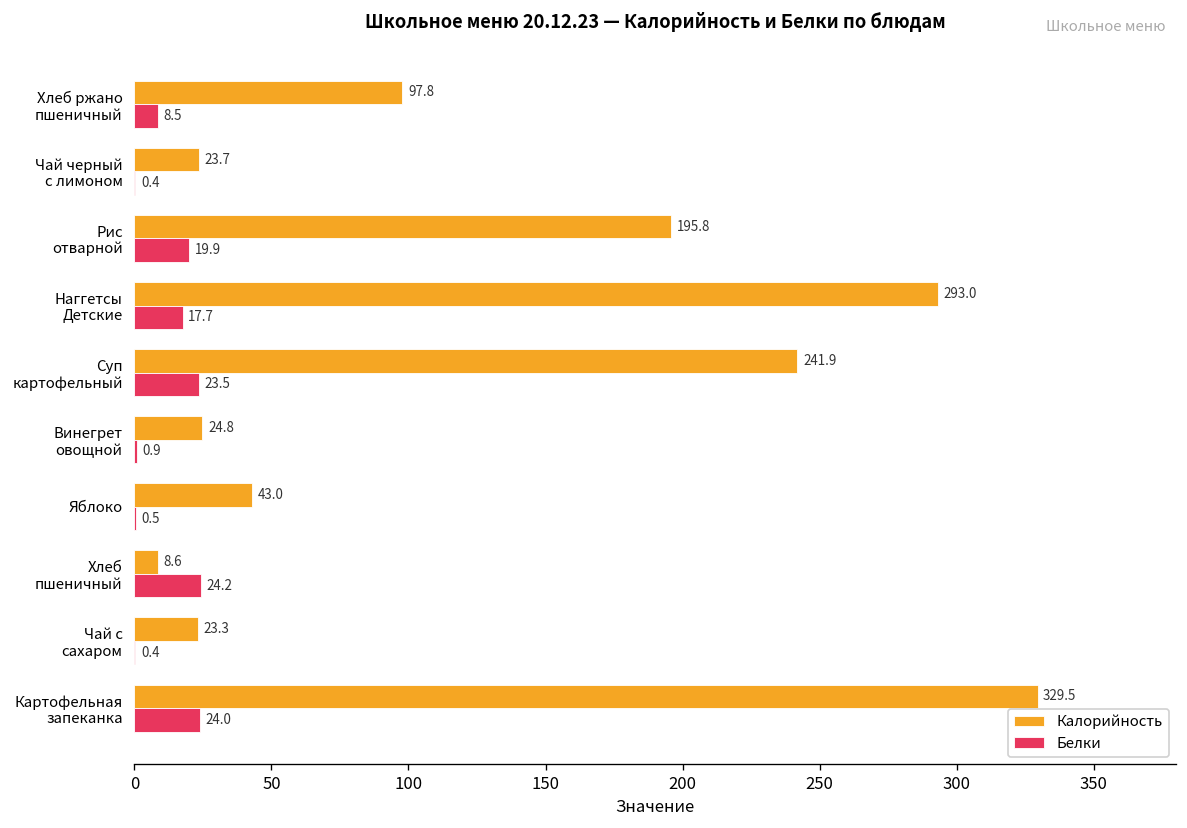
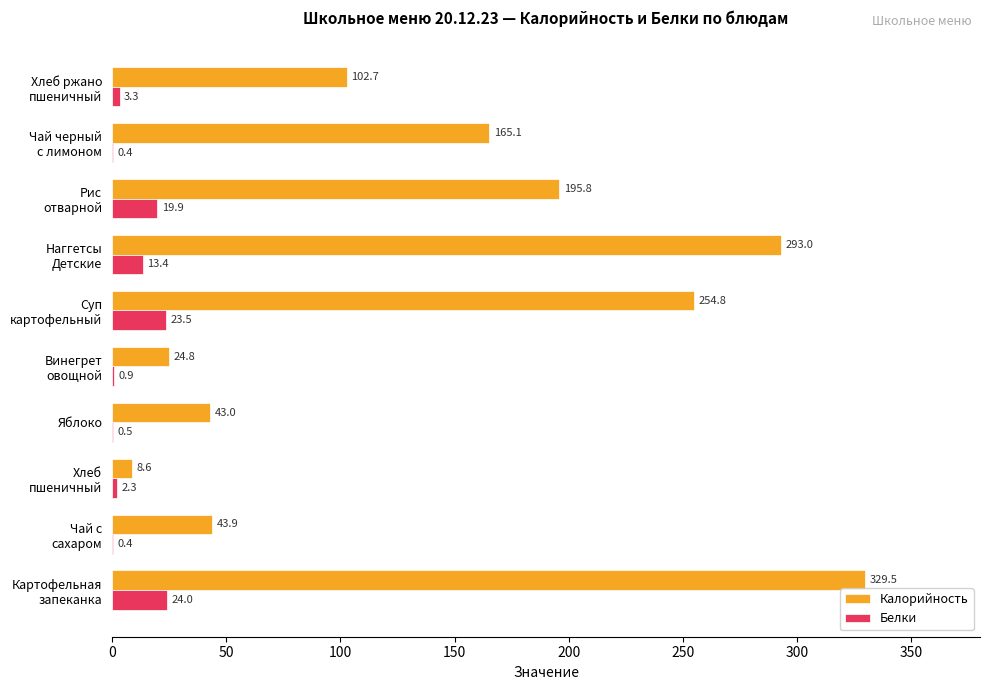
Калорийность, Хлеб ржано пшеничный: 97.8 -> 102.7
Белки, Хлеб ржано пшеничный: 8.5 -> 3.3
Калорийность, Чай черный с лимоном: 23.7 -> 165.1
Белки, Наггетсы Детские: 17.7 -> 13.4
Калорийность, Суп картофельный: 241.9 -> 254.8
Белки, Хлеб пшеничный: 24.2 -> 2.3
Калорийность, Чай с сахаром: 23.3 -> 43.9
